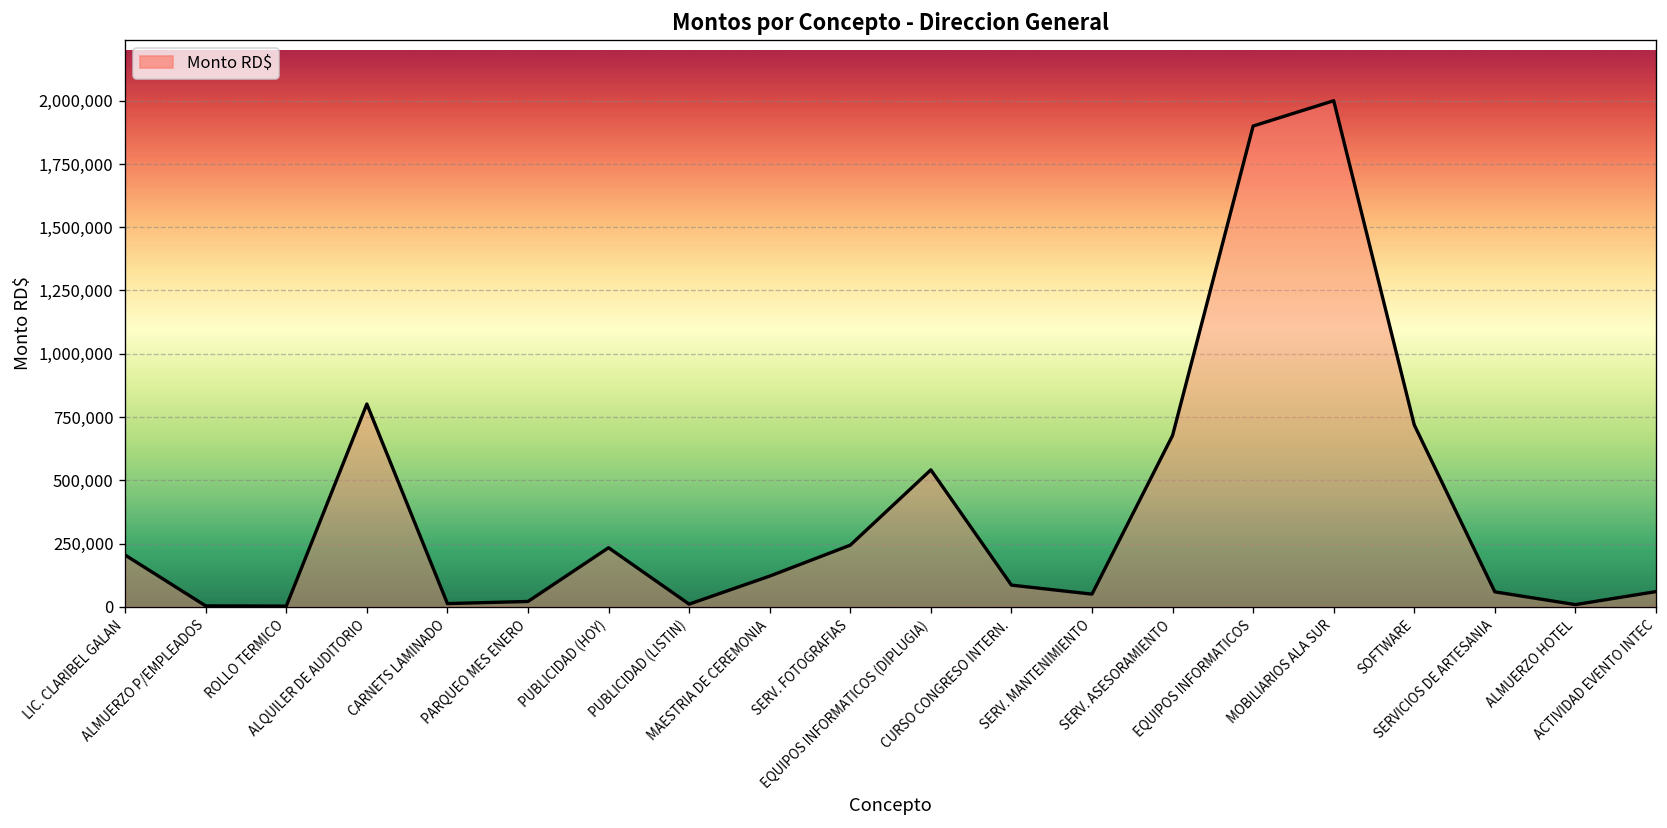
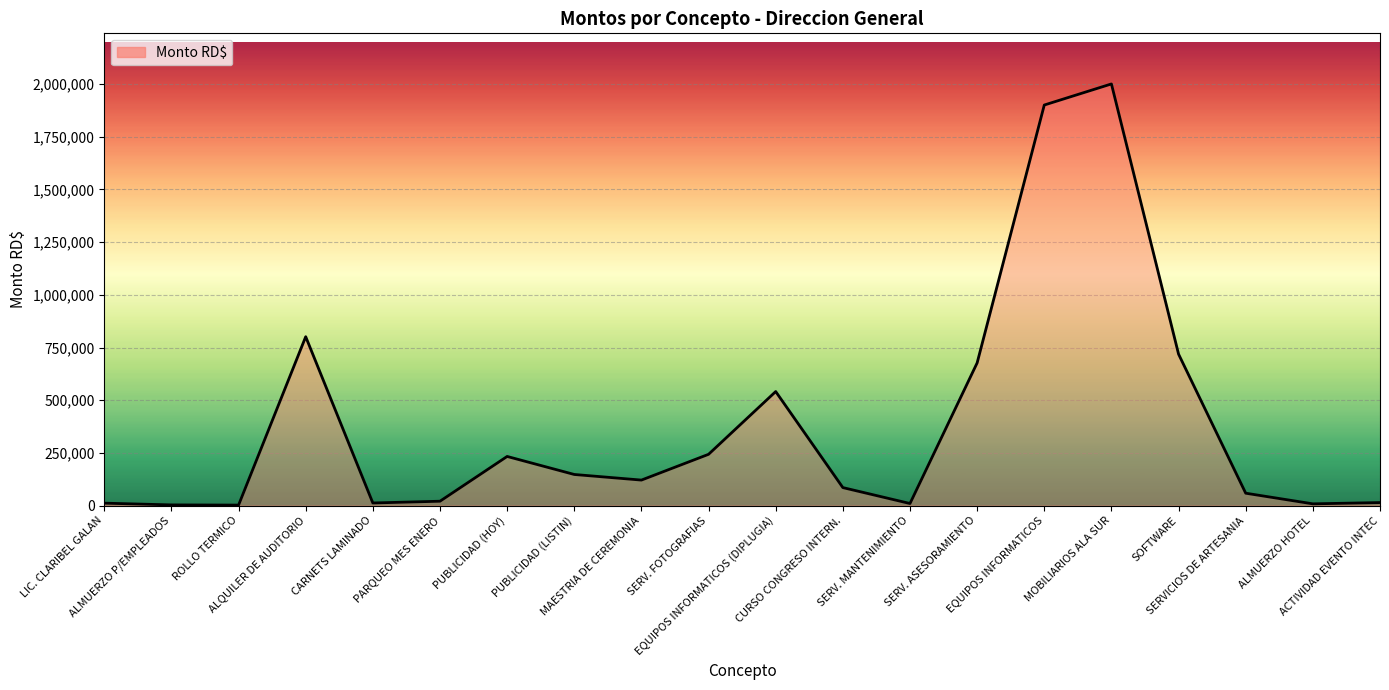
LIC. CLARIBEL GALAN: 200,000 -> 10,000
PUBLICIDAD (LISTIN): 10,000 -> 150,000
SERV. MANTENIMIENTO: 50,000 -> 10,000
ACTIVIDAD EVENTO INTEC: 60,000 -> 10,000
